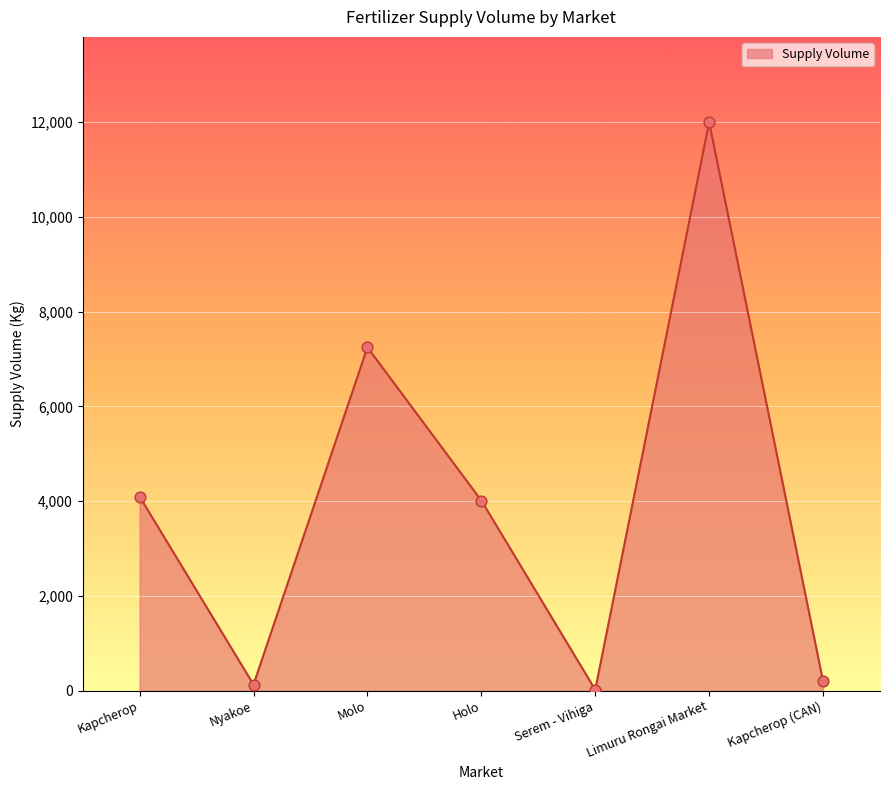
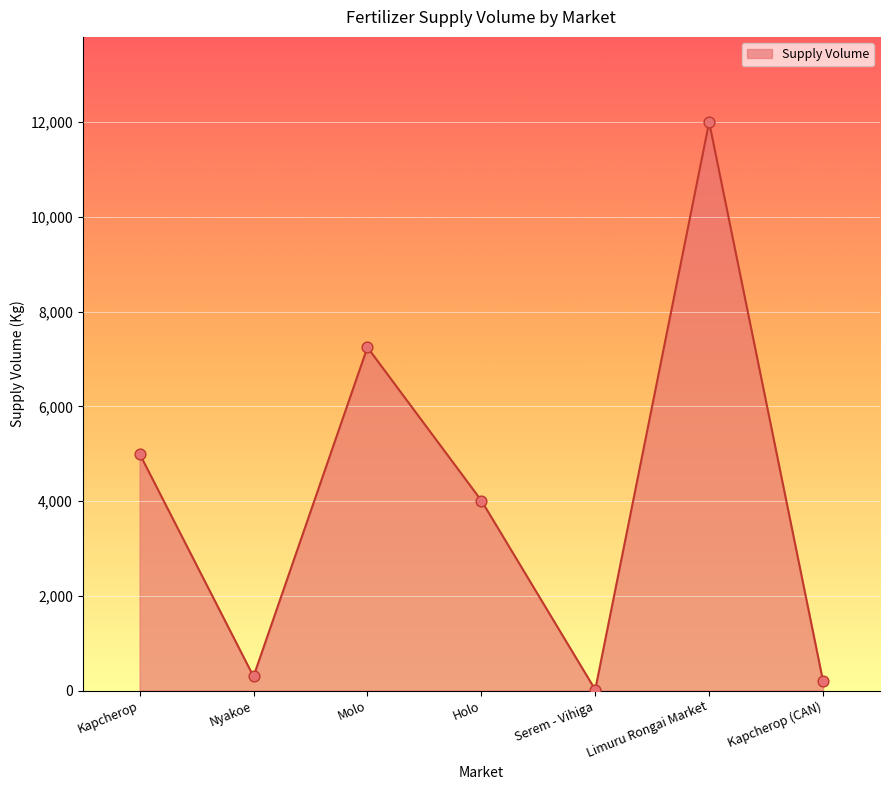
Kapcherop: 4,100 -> 5,000
Nyakoe: 100 -> 300
